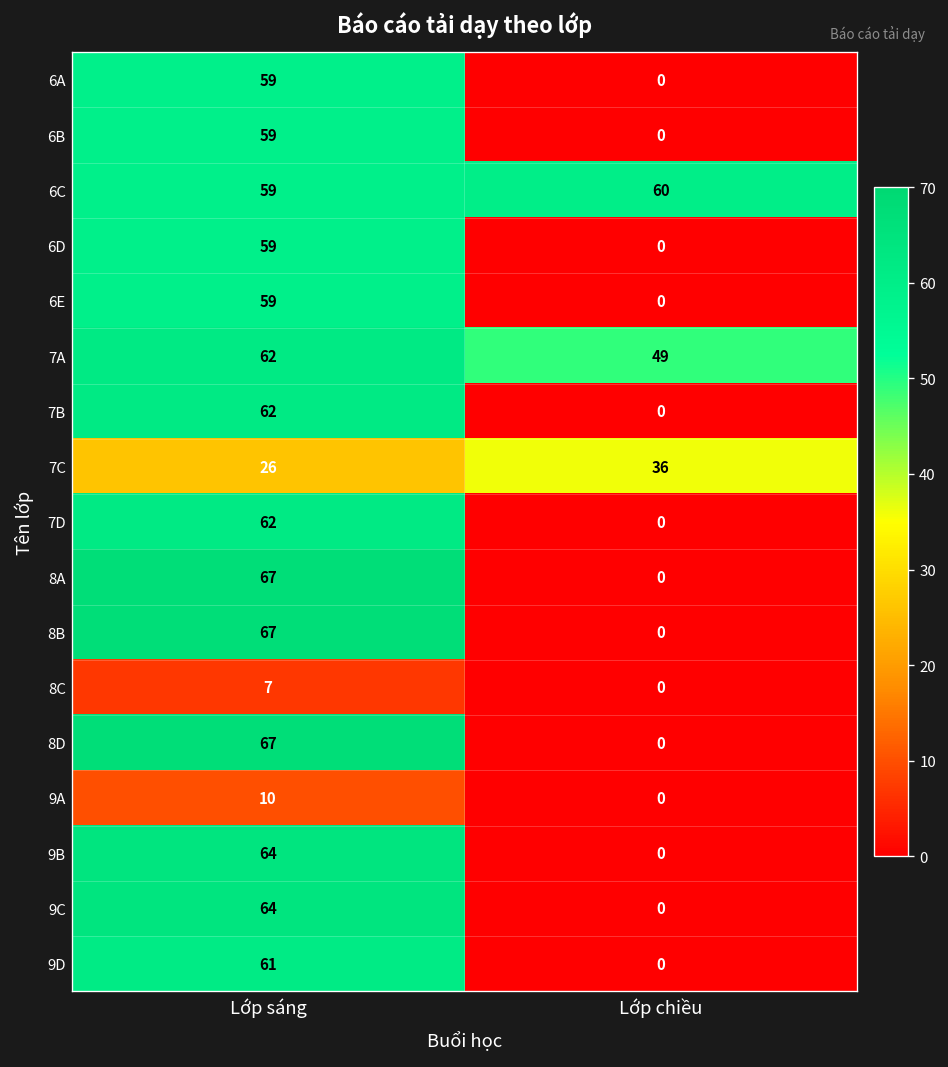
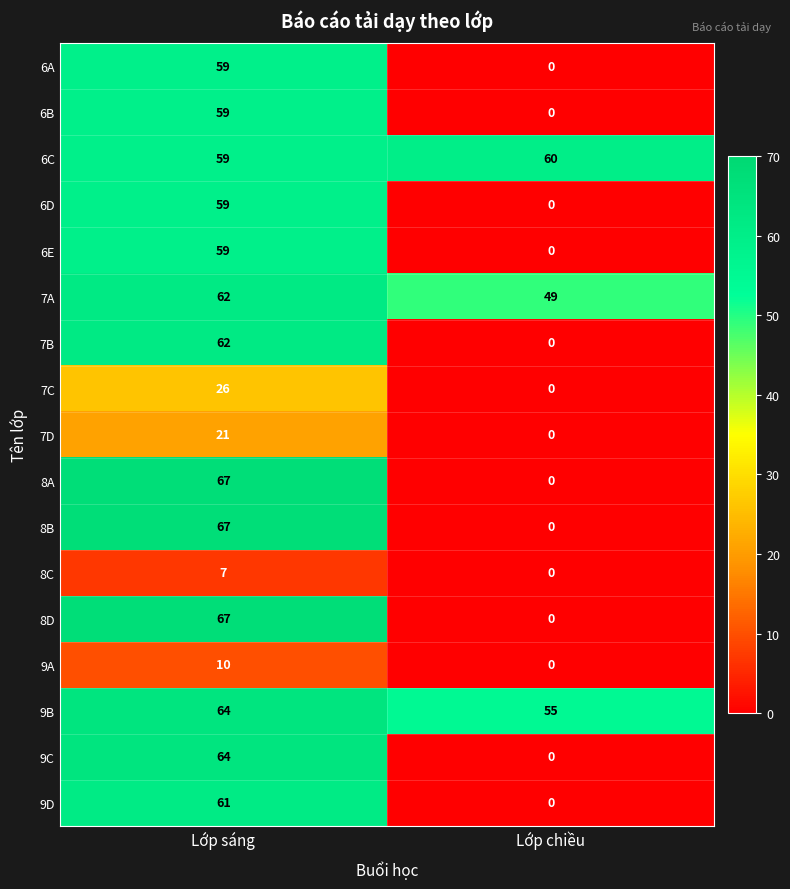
7C, Lớp chiều: 36 -> 0
7D, Lớp sáng: 62 -> 21
9B, Lớp chiều: 0 -> 55
